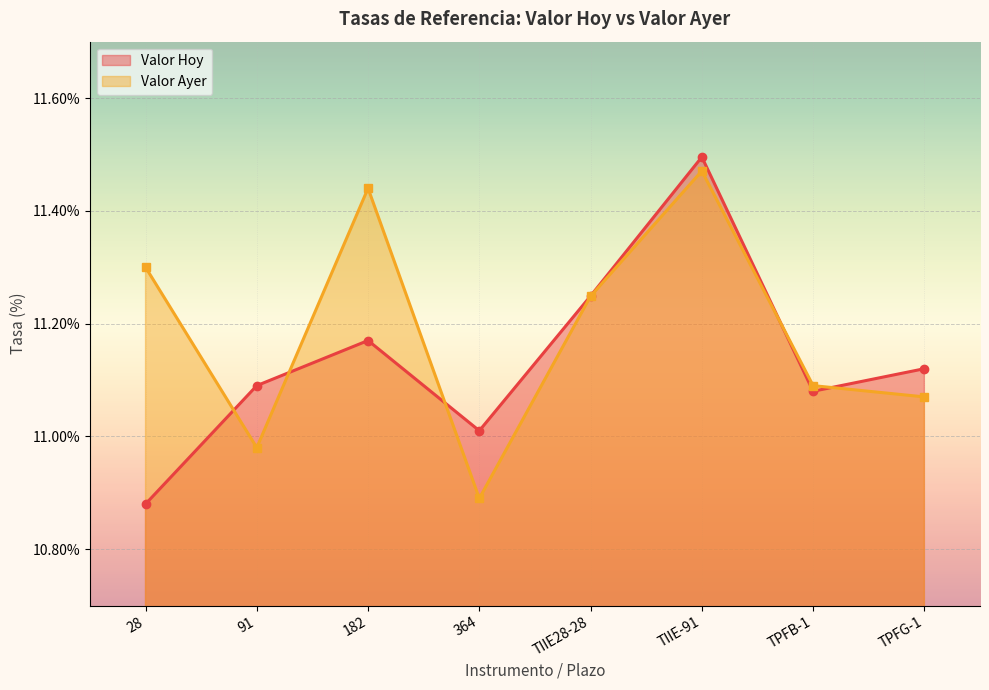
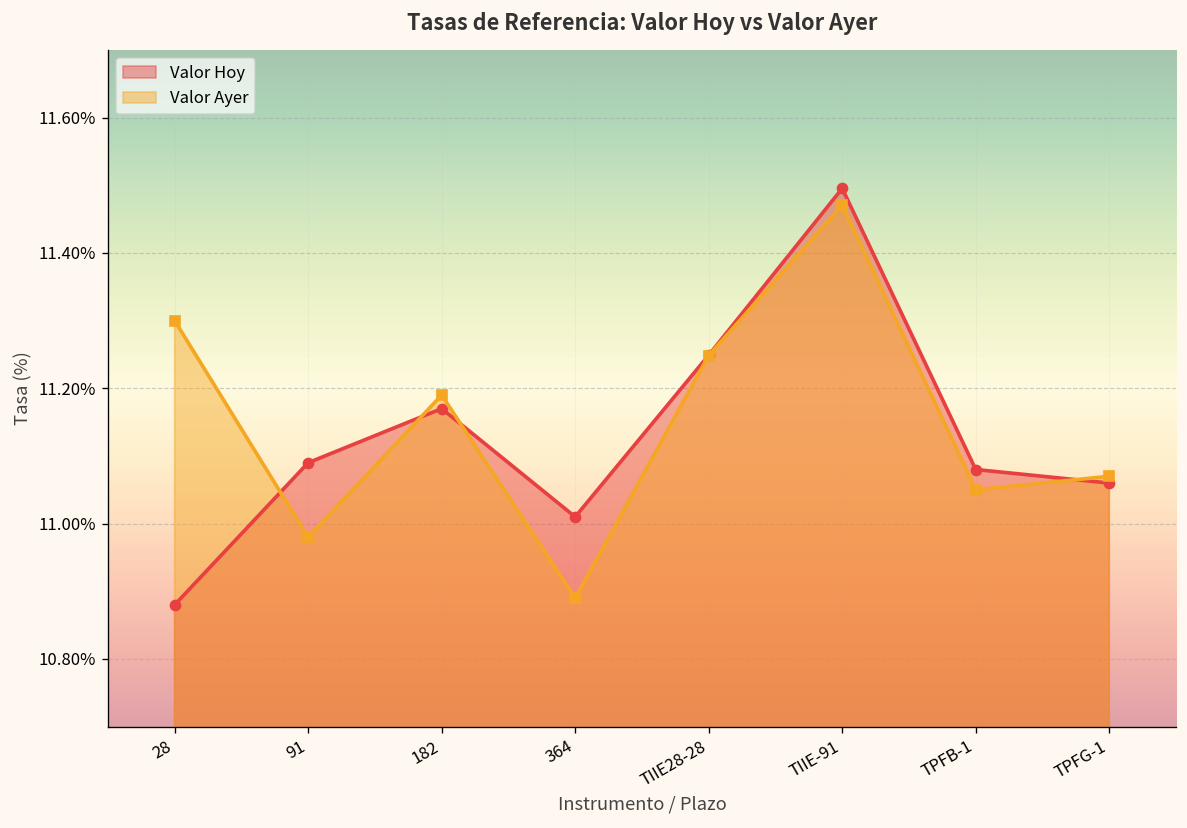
Valor Ayer, 182: 11.44% -> 11.19%
Valor Ayer, TPFB-1: 11.09% -> 11.05%
Valor Hoy, TPFG-1: 11.12% -> 11.06%
